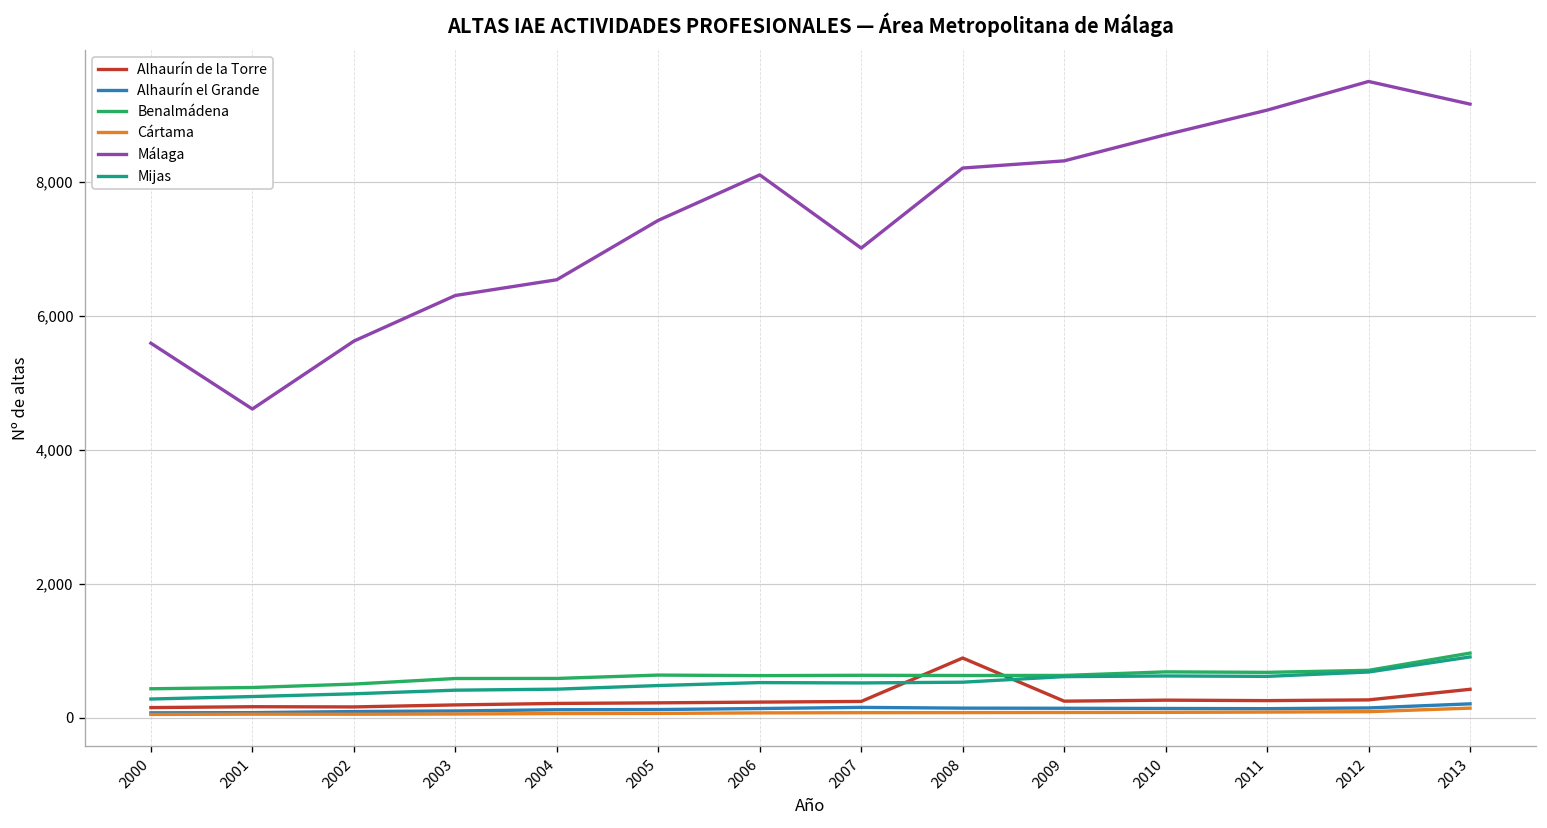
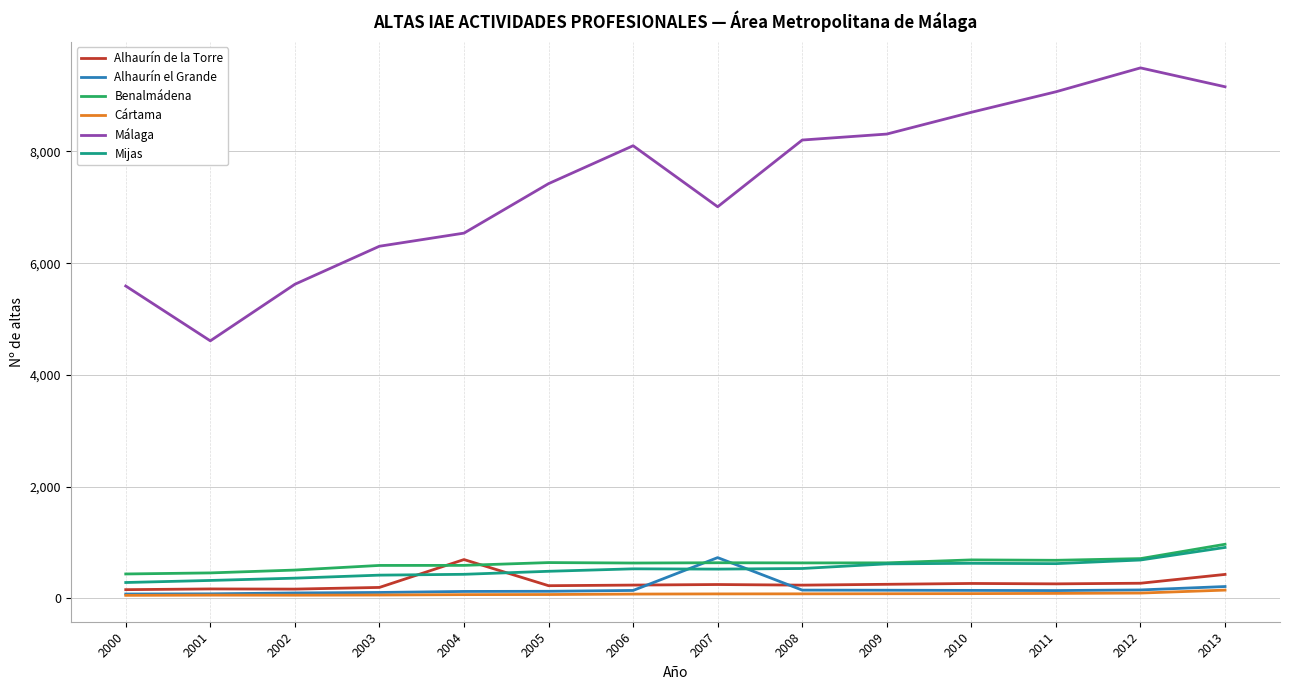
Alhaurín de la Torre, 2004: 200 -> 700
Alhaurín el Grande, 2007: 200 -> 700
Alhaurín de la Torre, 2008: 900 -> 200
